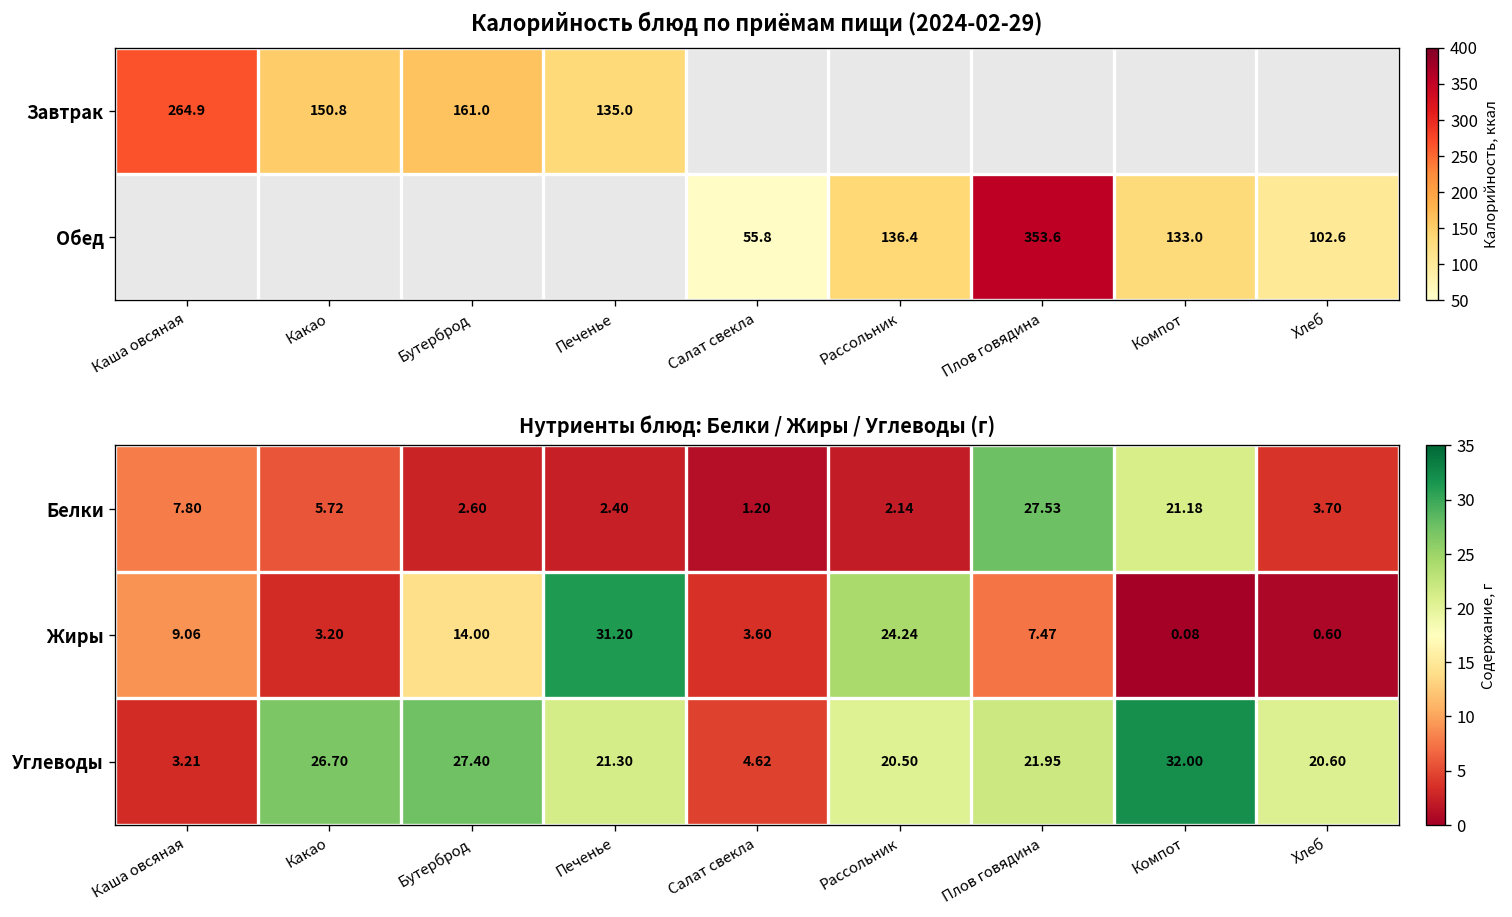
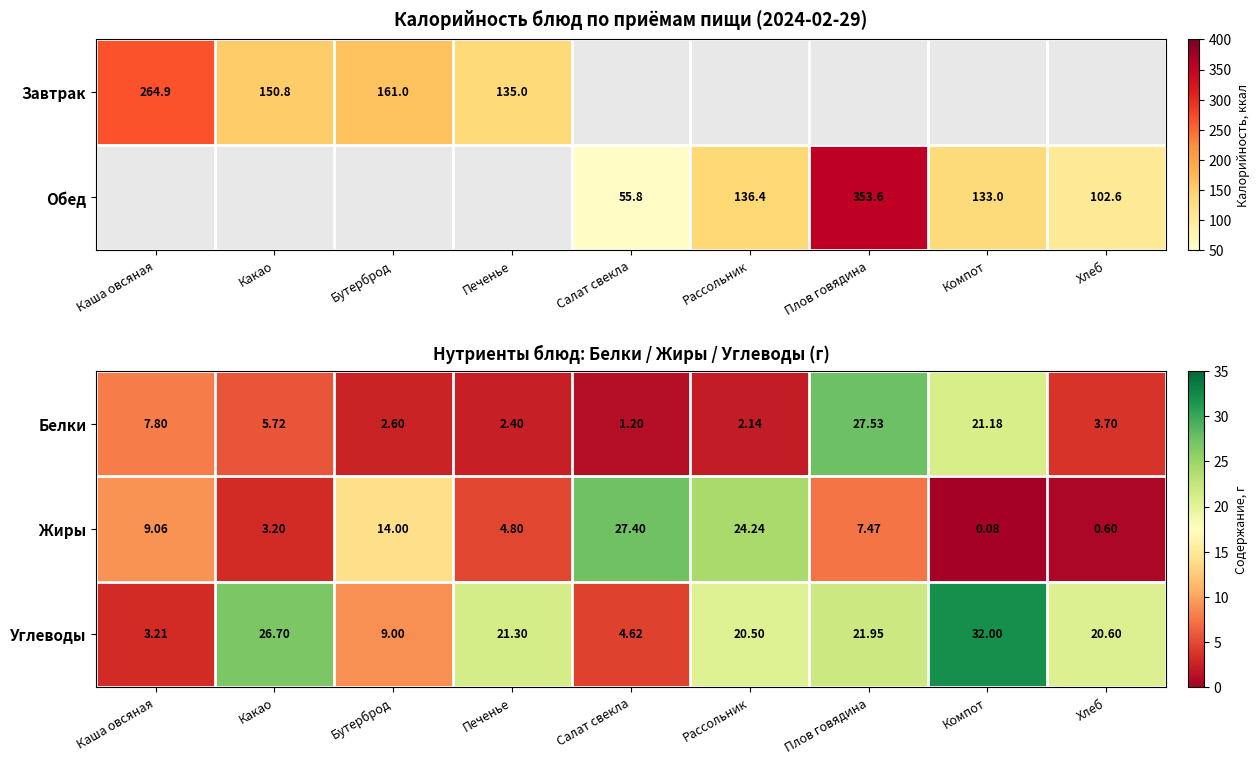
Нутриенты блюд: Белки / Жиры / Углеводы (г), Жиры, Печенье: 31.20 -> 4.80
Нутриенты блюд: Белки / Жиры / Углеводы (г), Жиры, Салат свекла: 3.60 -> 27.40
Нутриенты блюд: Белки / Жиры / Углеводы (г), Углеводы, Бутерброд: 27.40 -> 9.00
